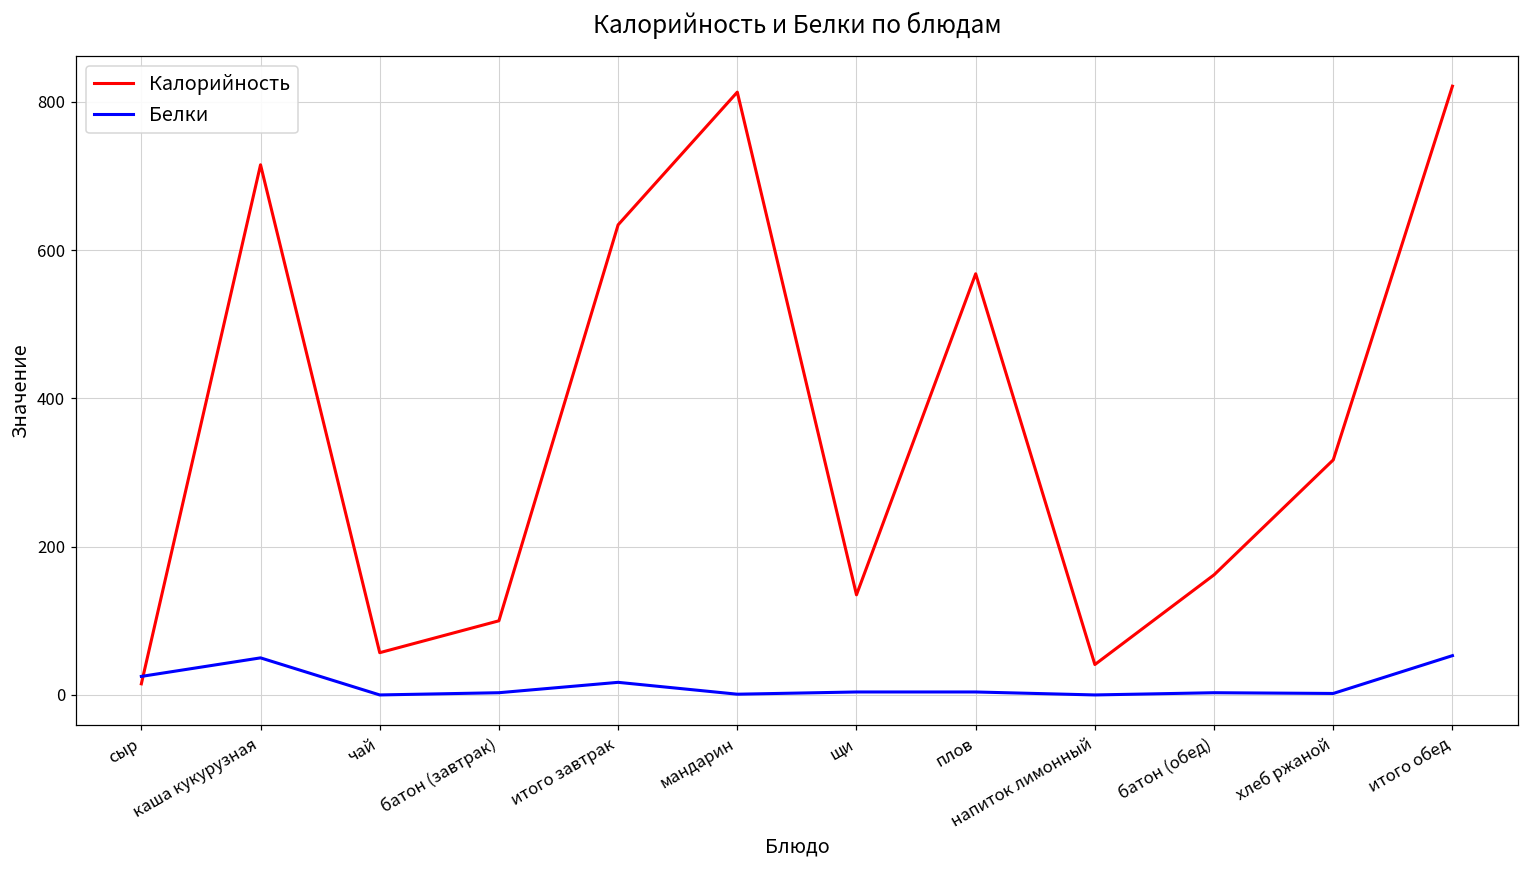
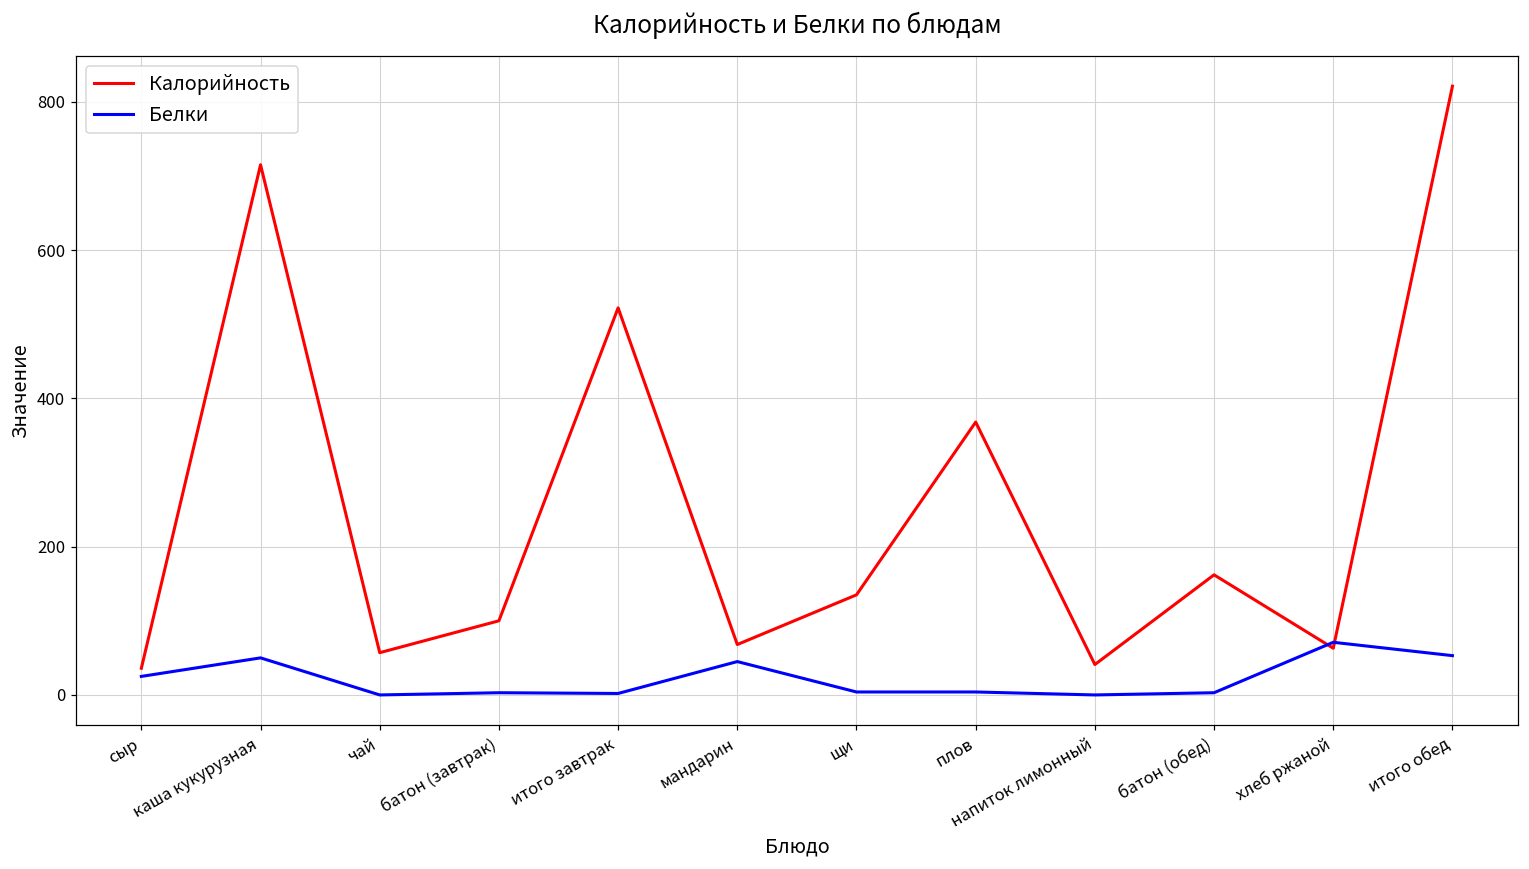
Калорийность, сыр: 20 -> 40
Калорийность, итого завтрак: 630 -> 520
Белки, итого завтрак: 20 -> 0
Калорийность, мандарин: 810 -> 70
Белки, мандарин: 0 -> 50
Калорийность, плов: 570 -> 370
Калорийность, хлеб ржаной: 320 -> 60
Белки, хлеб ржаной: 0 -> 70
